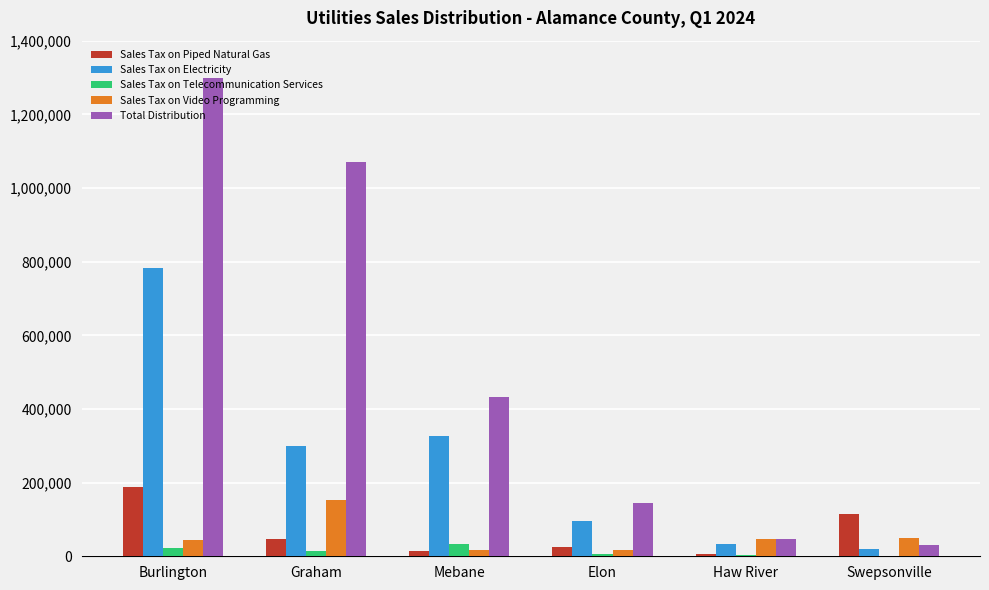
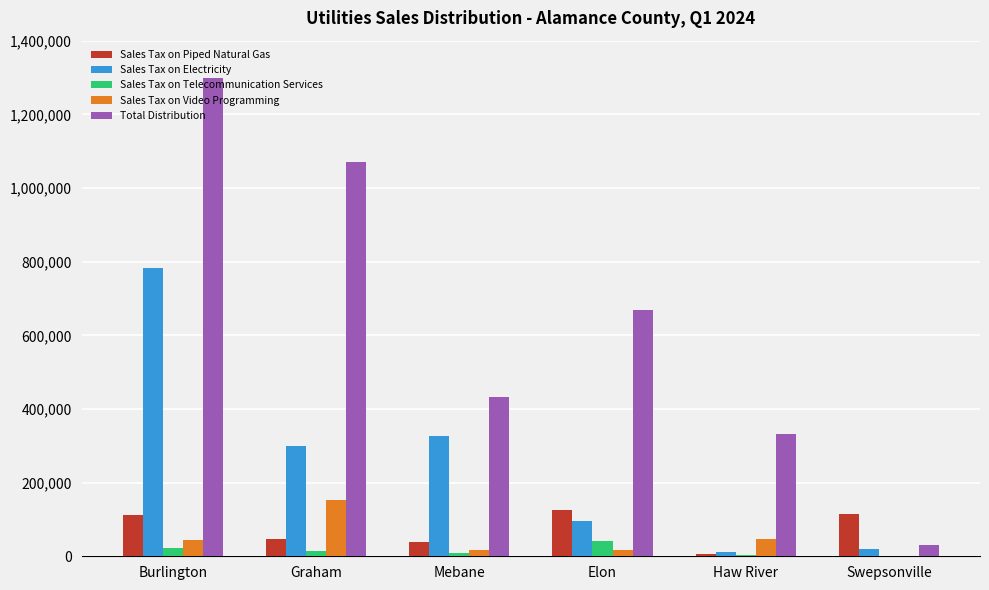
Sales Tax on Piped Natural Gas, Burlington: 190,000 -> 110,000
Sales Tax on Piped Natural Gas, Mebane: 10,000 -> 40,000
Sales Tax on Telecommunication Services, Mebane: 30,000 -> 10,000
Sales Tax on Piped Natural Gas, Elon: 20,000 -> 130,000
Sales Tax on Telecommunication Services, Elon: 10,000 -> 40,000
Total Distribution, Elon: 150,000 -> 670,000
Sales Tax on Electricity, Haw River: 30,000 -> 10,000
Total Distribution, Haw River: 50,000 -> 330,000
Sales Tax on Video Programming, Swepsonville: 50,000 -> 0
